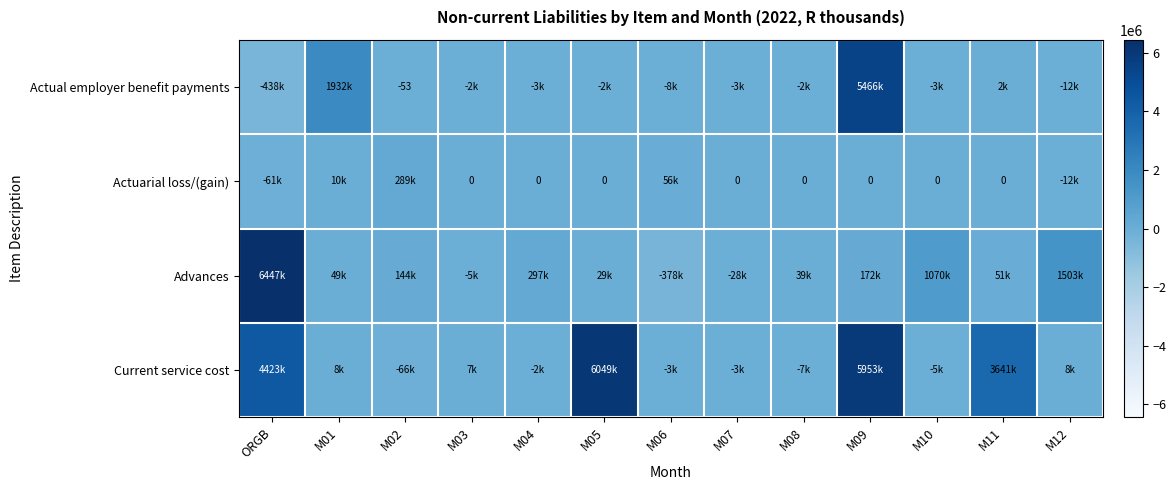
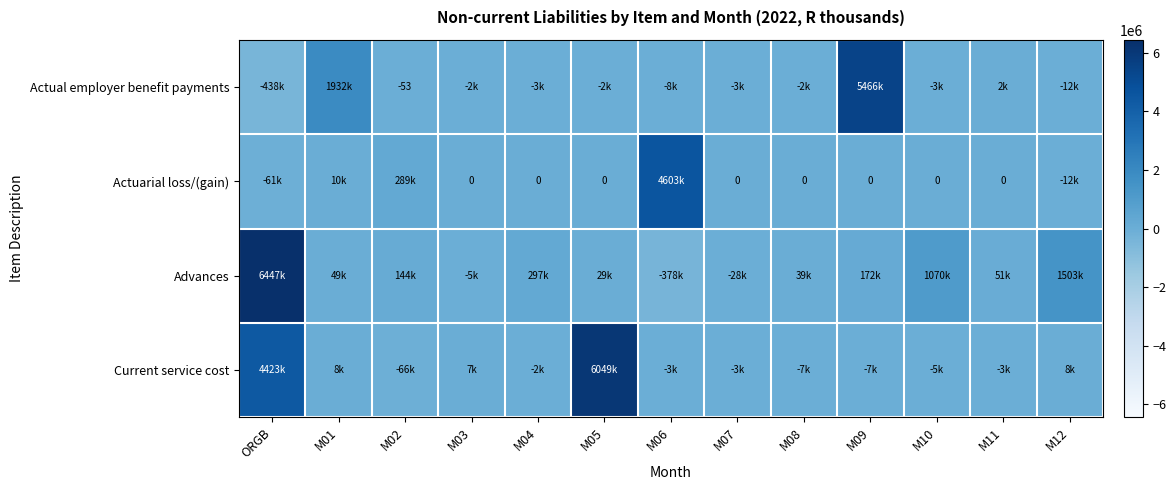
Actuarial loss/(gain), M06: 56k -> 4603k
Current service cost, M09: 5953k -> -7k
Current service cost, M11: 3641k -> -3k
